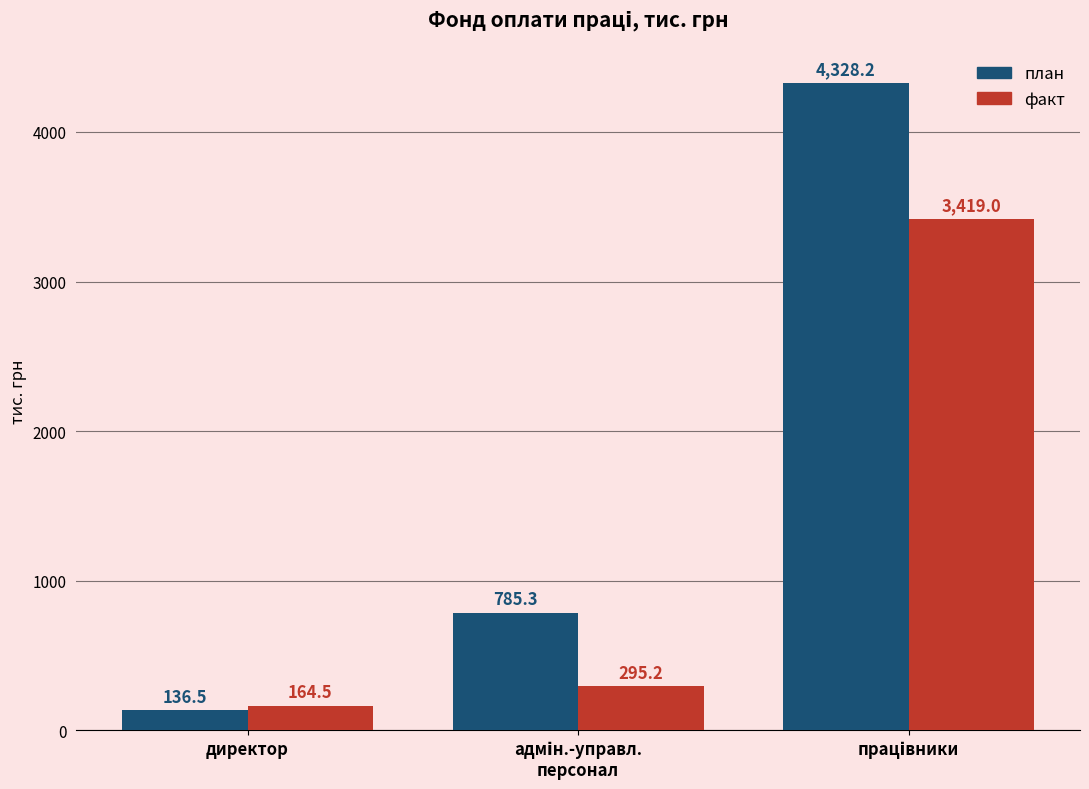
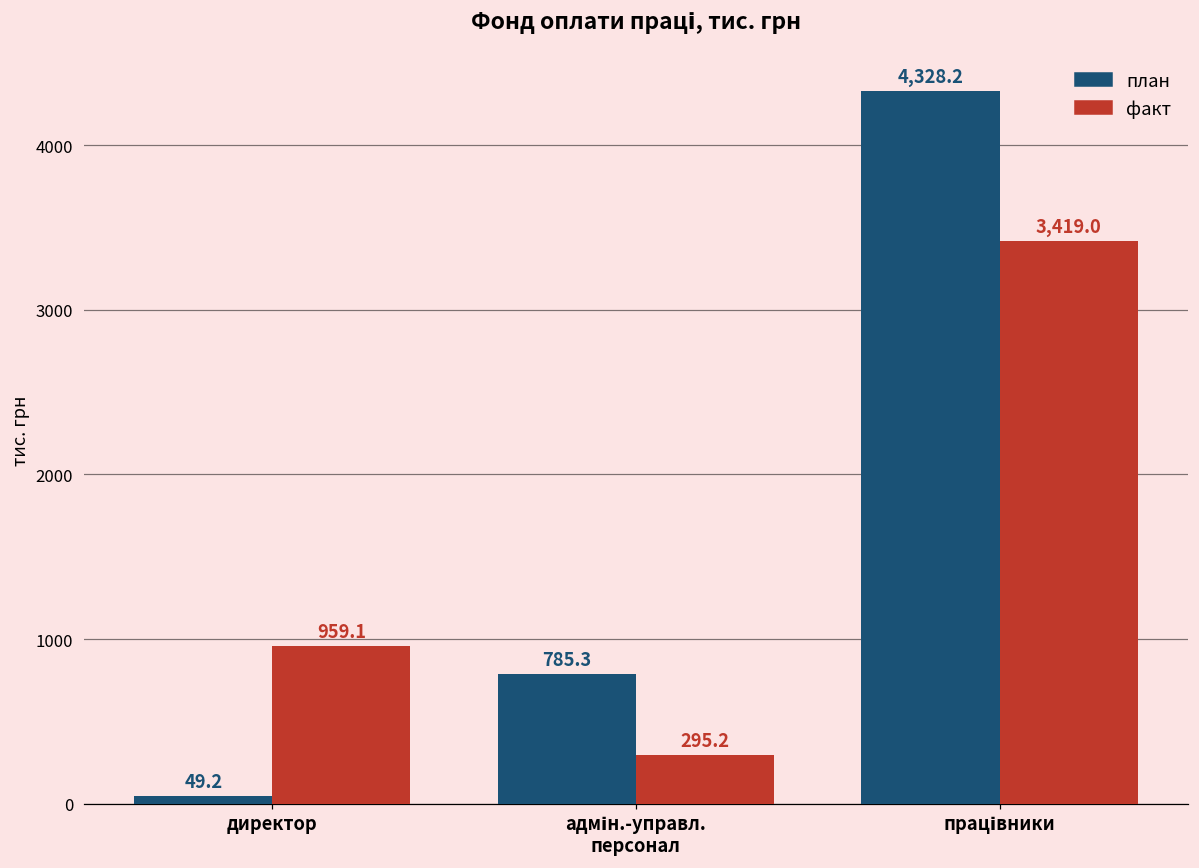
план, директор: 136.5 -> 49.2
факт, директор: 164.5 -> 959.1
